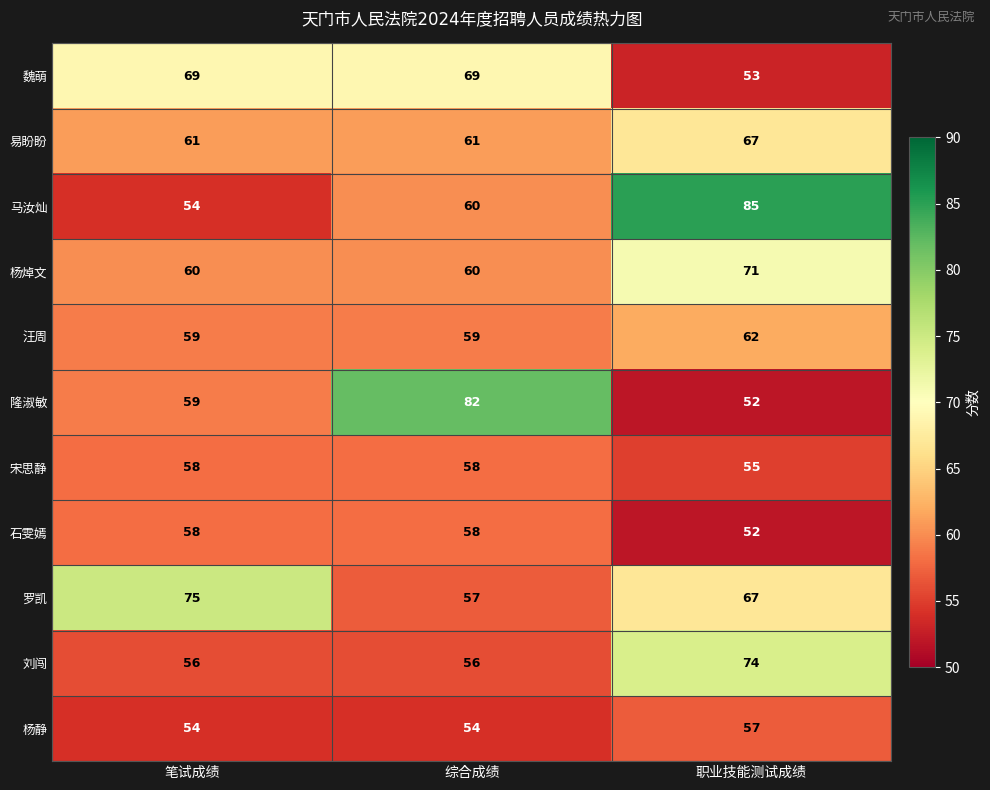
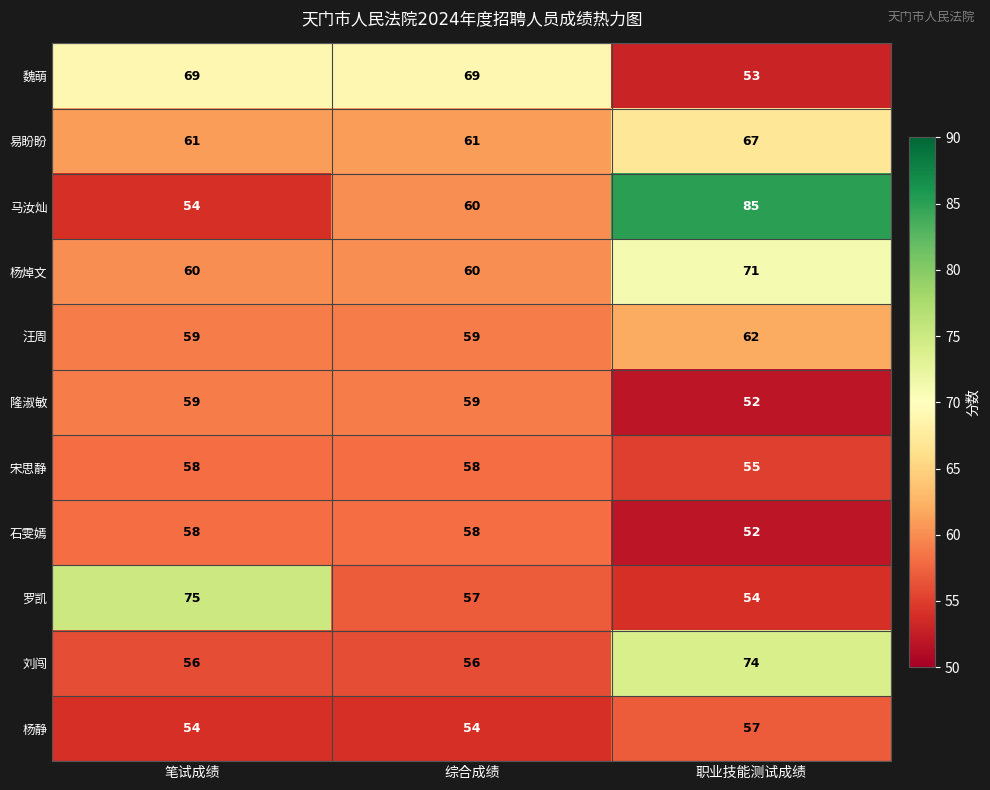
隆淑敏, 综合成绩: 82 -> 59
罗凯, 职业技能测试成绩: 67 -> 54
